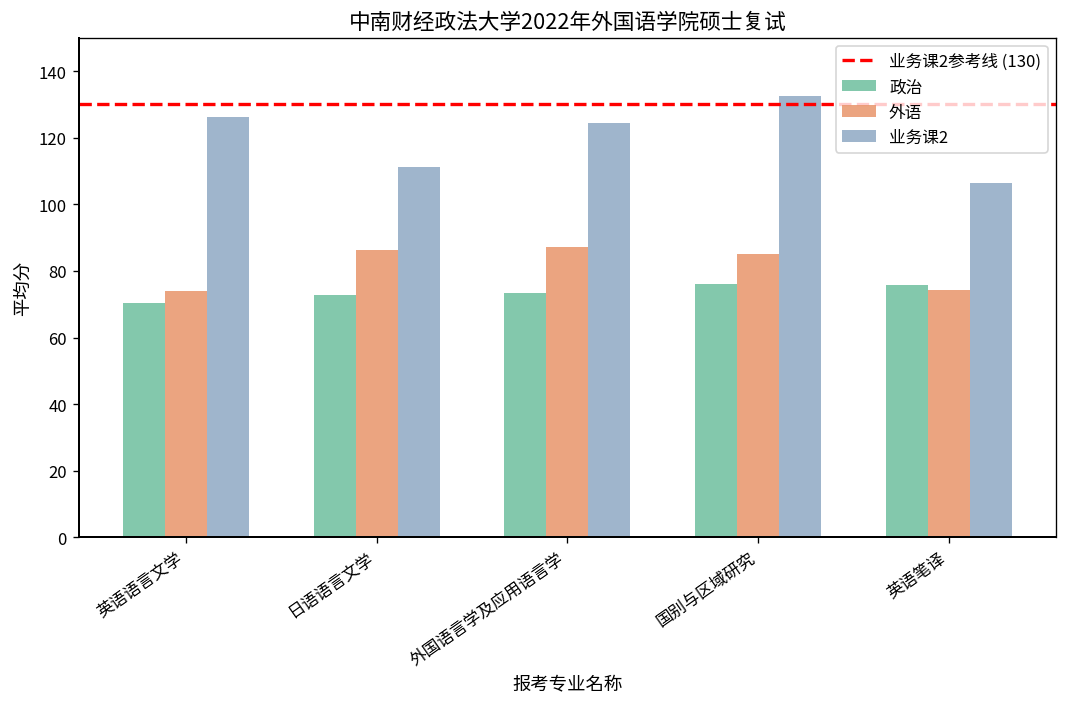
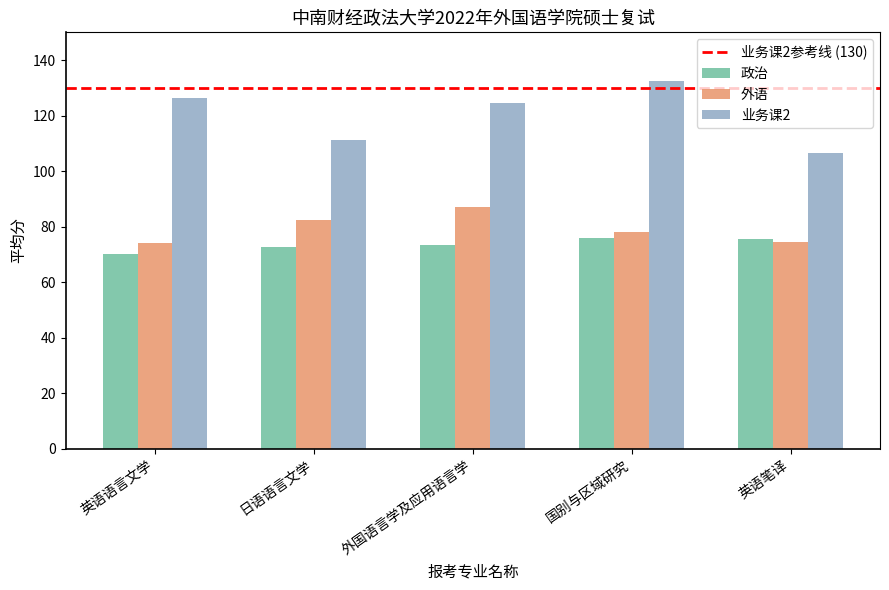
外语, 日语语言文学: 86 -> 82
外语, 国别与区域研究: 85 -> 78
